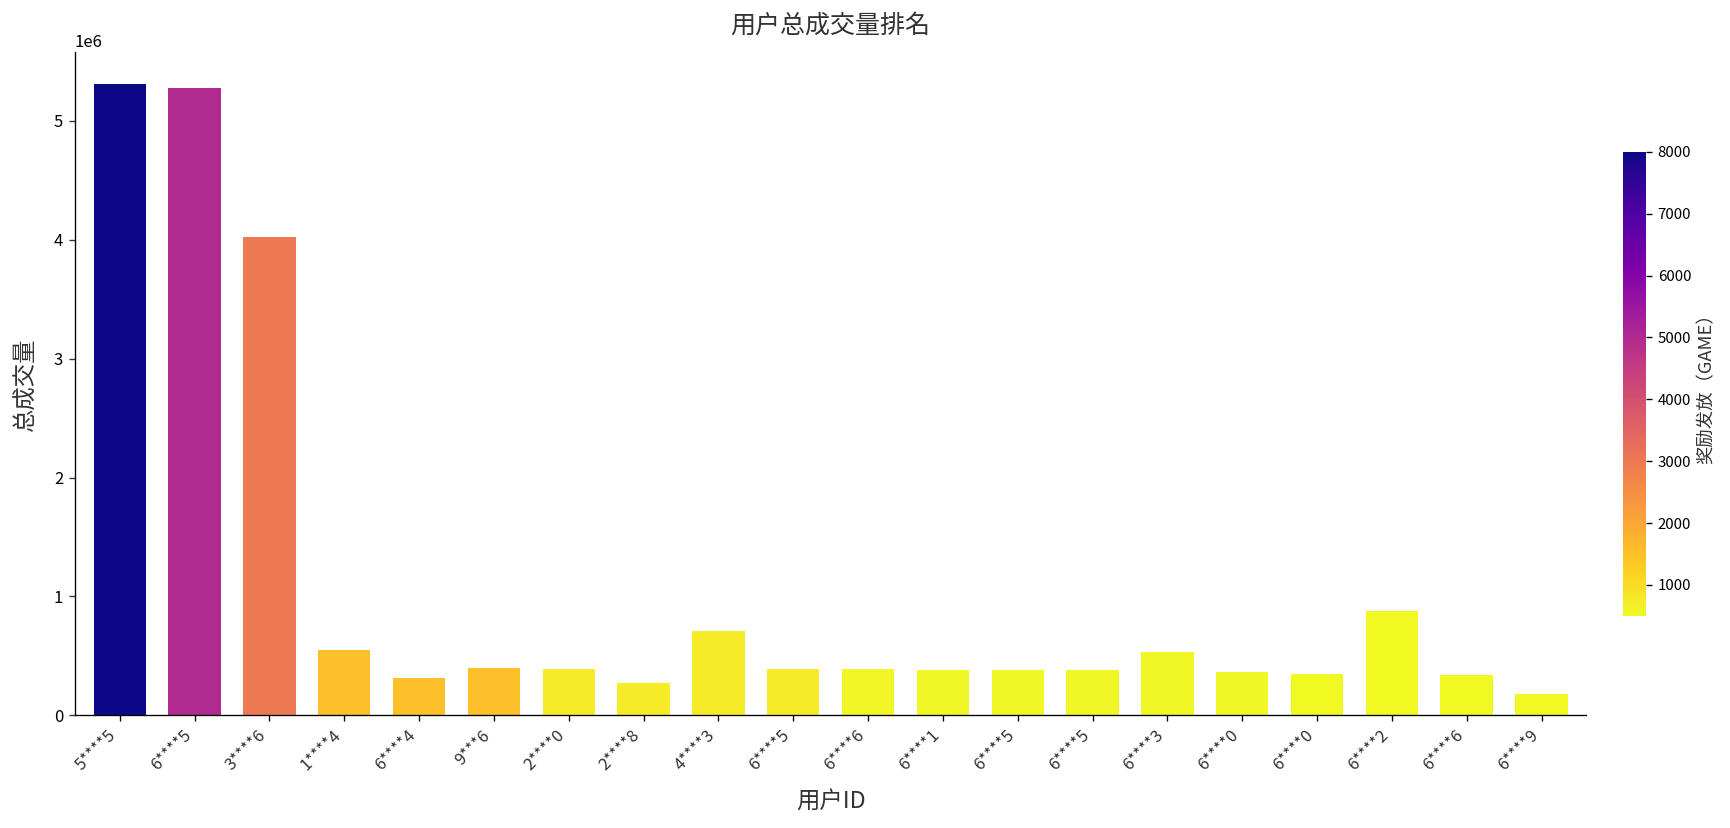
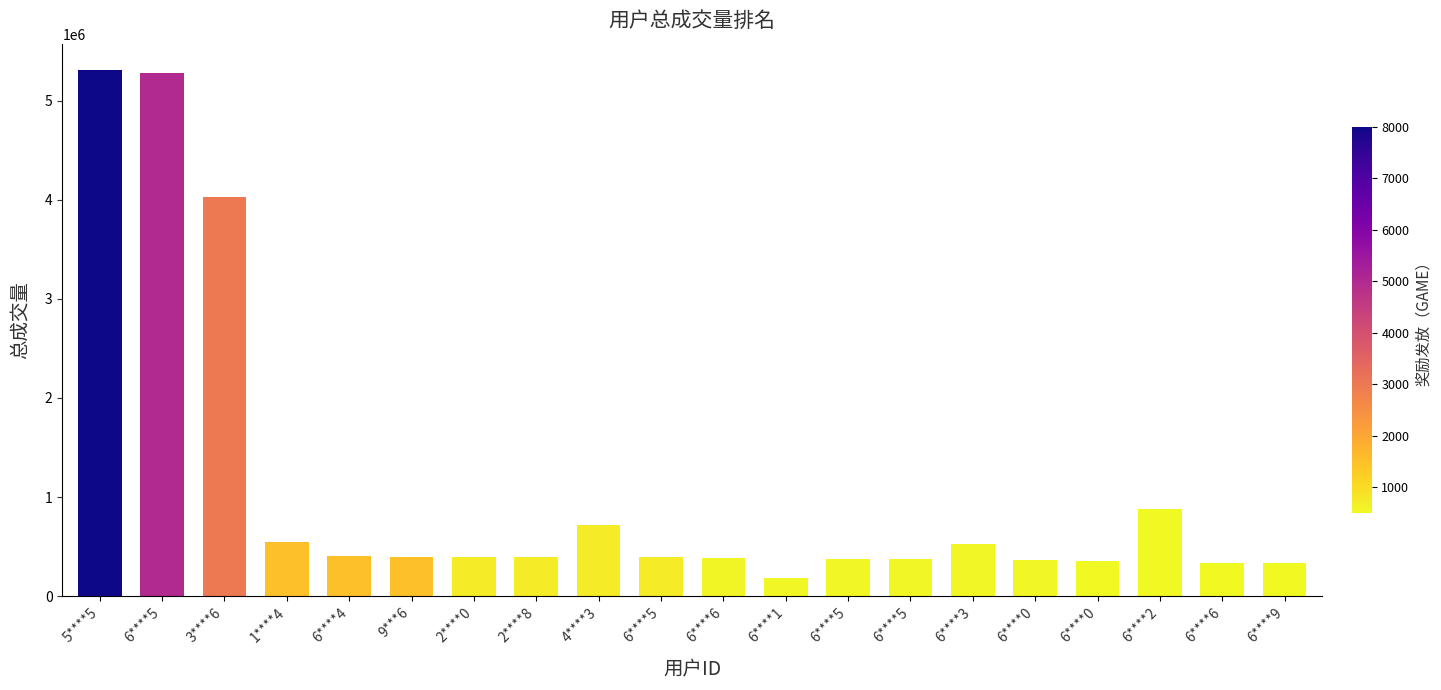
6****4: 300000 -> 400000
2****8: 300000 -> 400000
6****1: 400000 -> 200000
6****9: 200000 -> 300000
